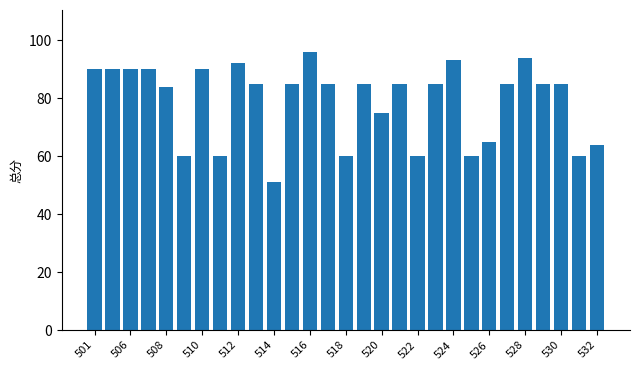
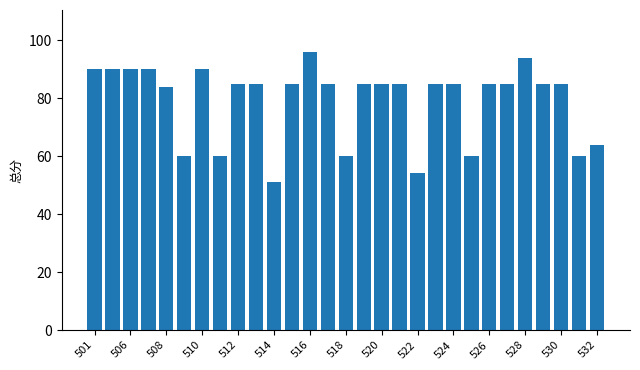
512: 92 -> 85
520: 75 -> 85
522: 60 -> 54
524: 93 -> 85
526: 65 -> 85
